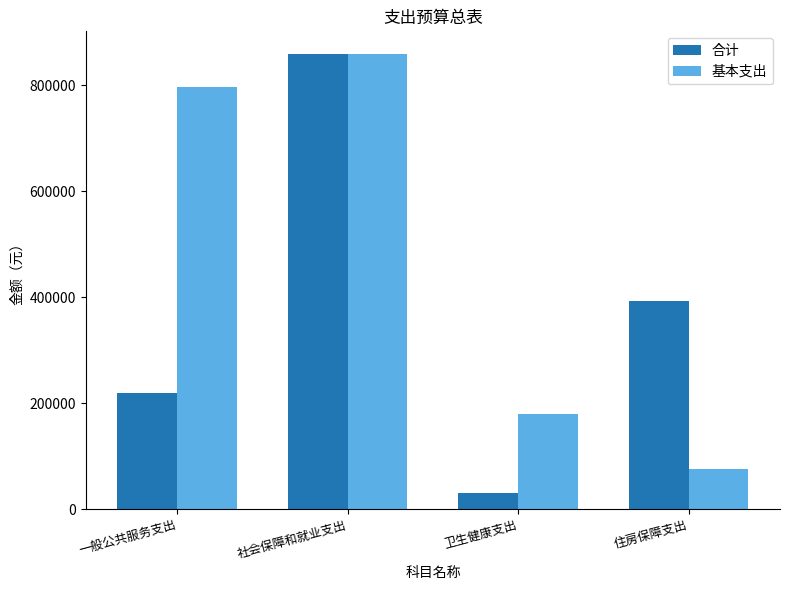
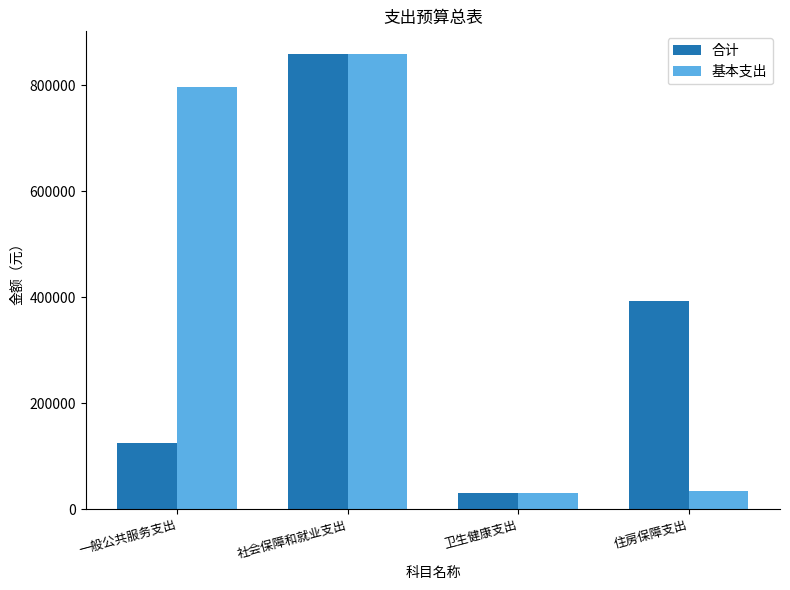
合计, 一般公共服务支出: 220000 -> 120000
基本支出, 卫生健康支出: 180000 -> 30000
基本支出, 住房保障支出: 70000 -> 30000
